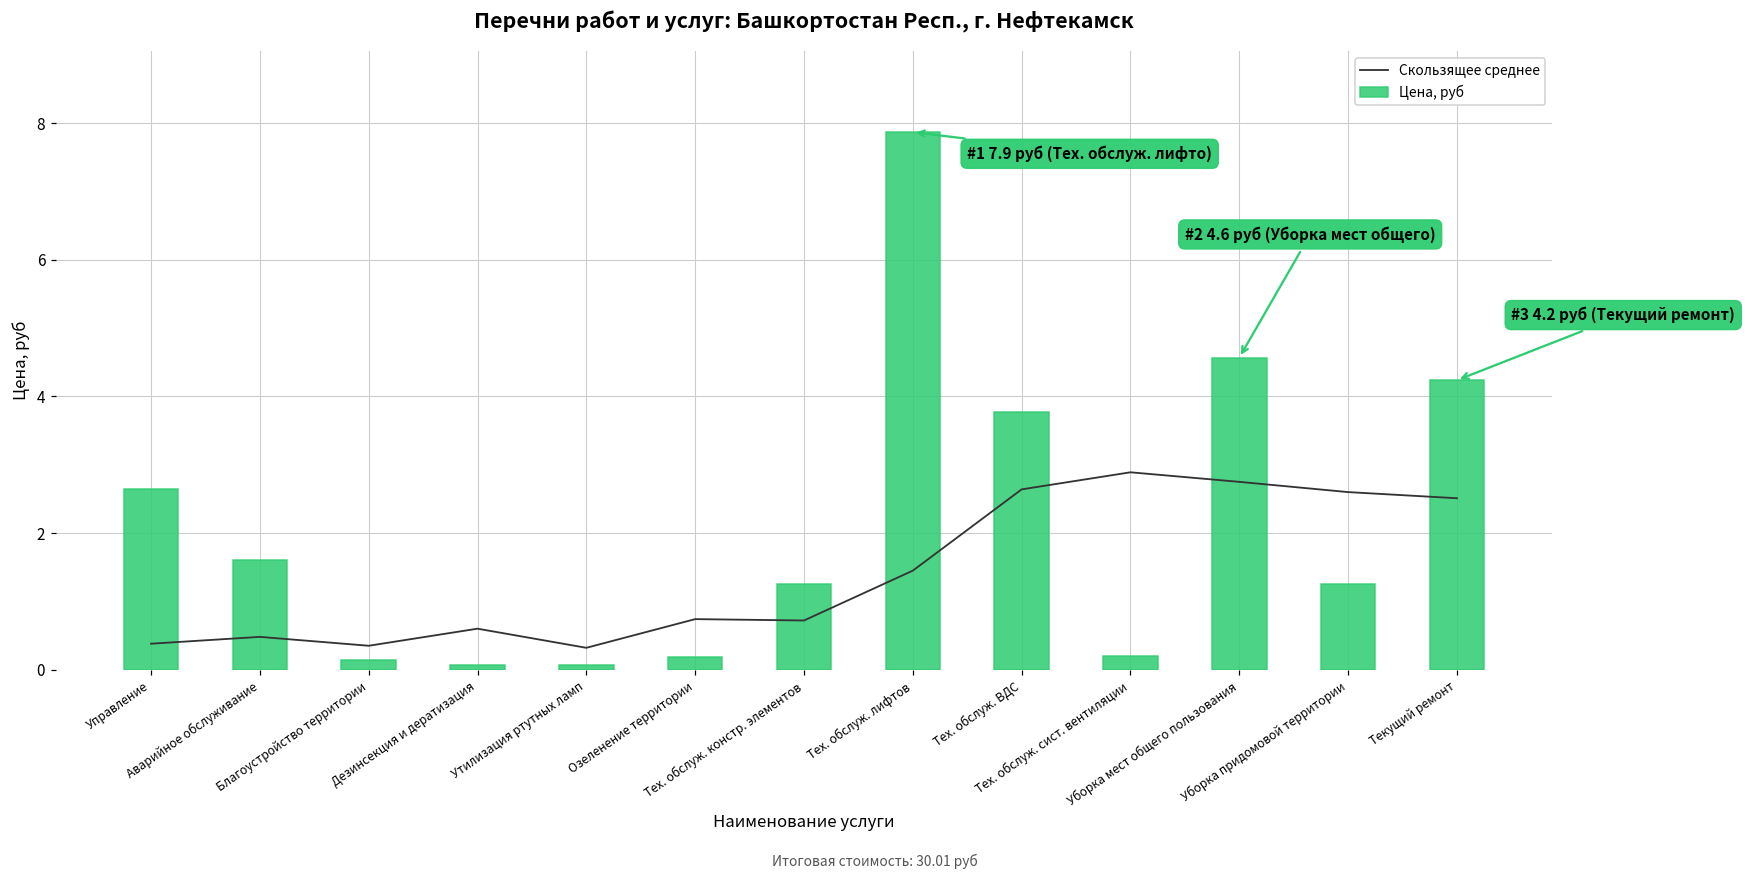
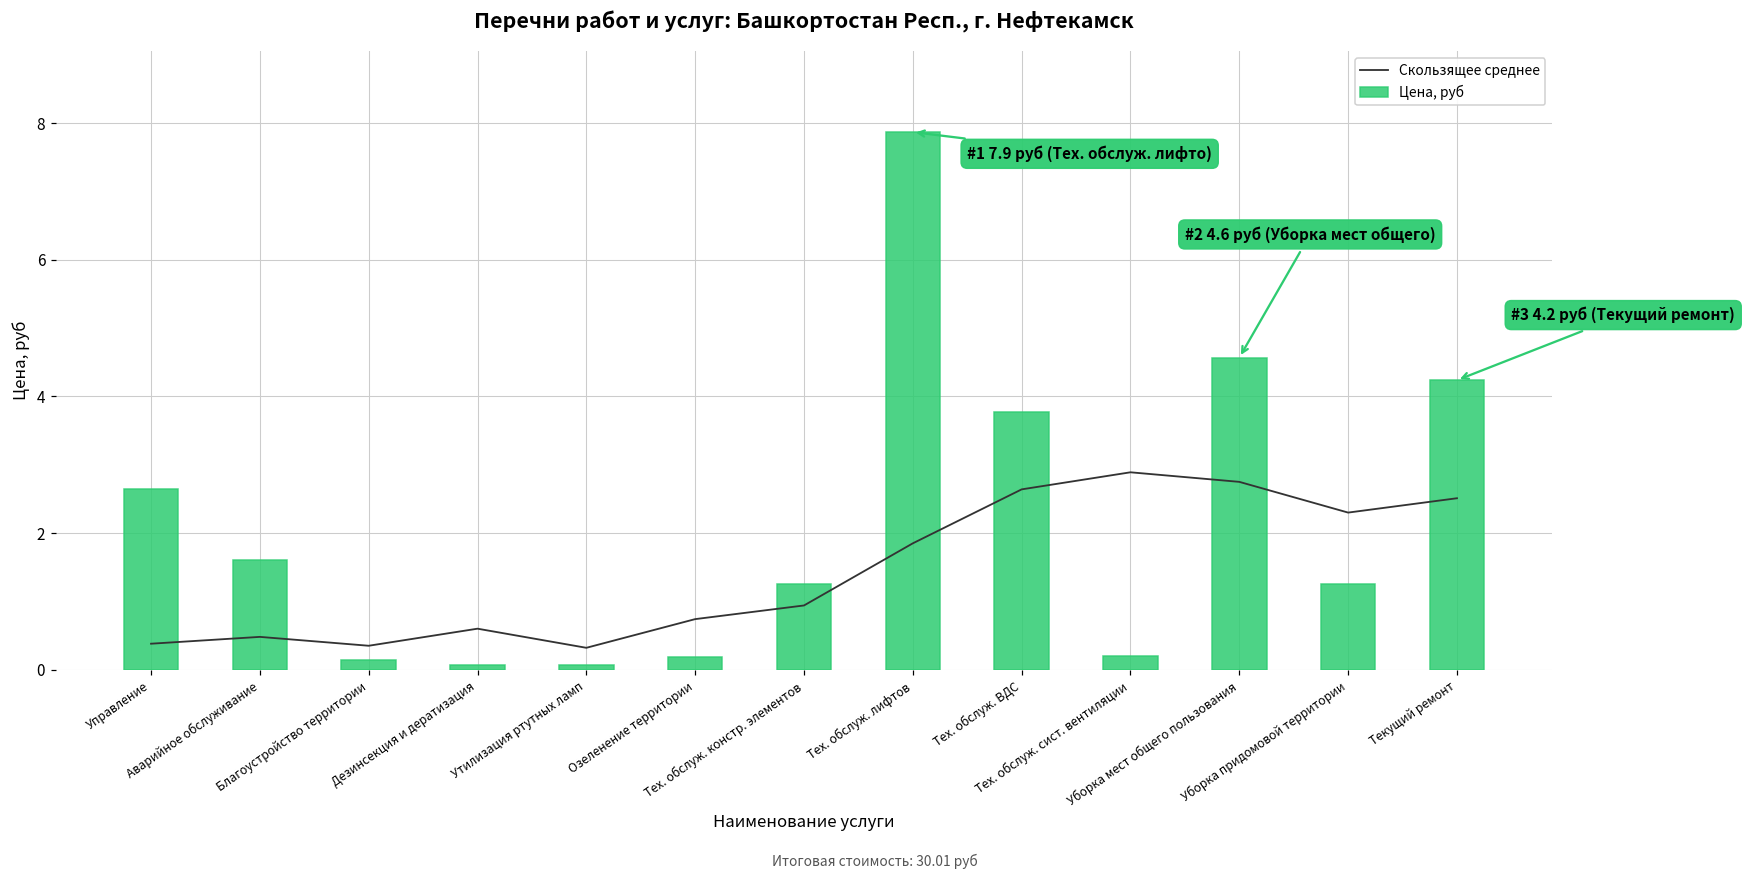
Скользящее среднее, Тех. обслуж. констр. элементов: 0.7 -> 0.9
Скользящее среднее, Тех. обслуж. лифтов: 1.5 -> 1.9
Скользящее среднее, Уборка придомовой территории: 2.6 -> 2.3
